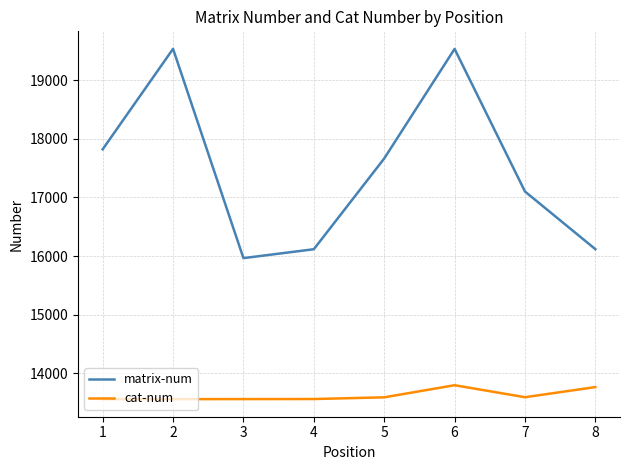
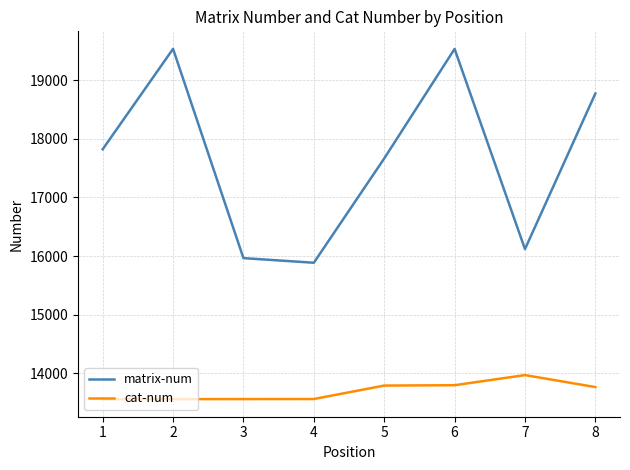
matrix-num, 4: 16100 -> 15900
cat-num, 5: 13600 -> 13800
matrix-num, 7: 17100 -> 16100
cat-num, 7: 13600 -> 14000
matrix-num, 8: 16100 -> 18800
